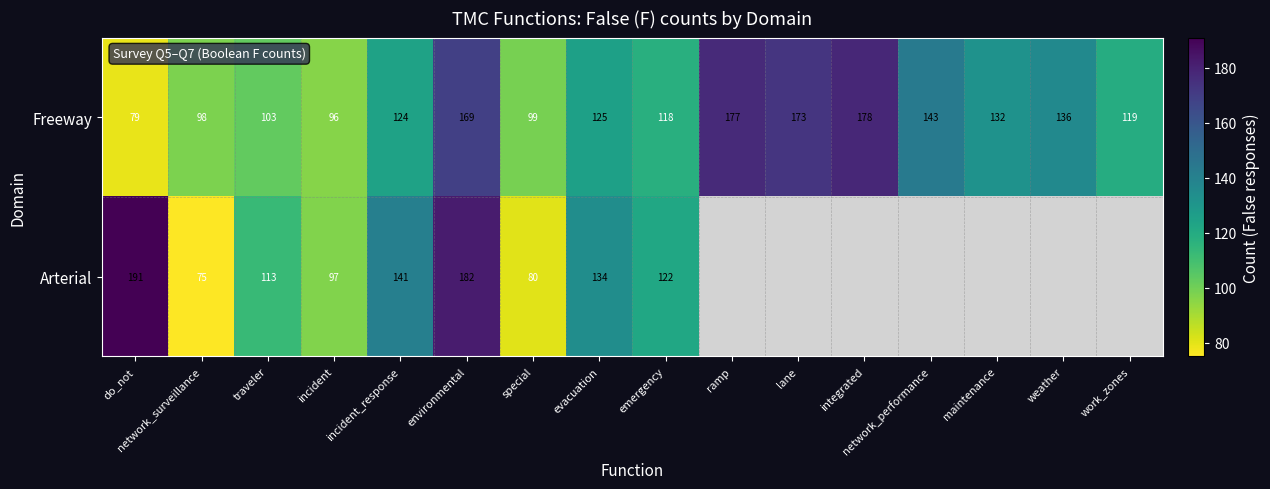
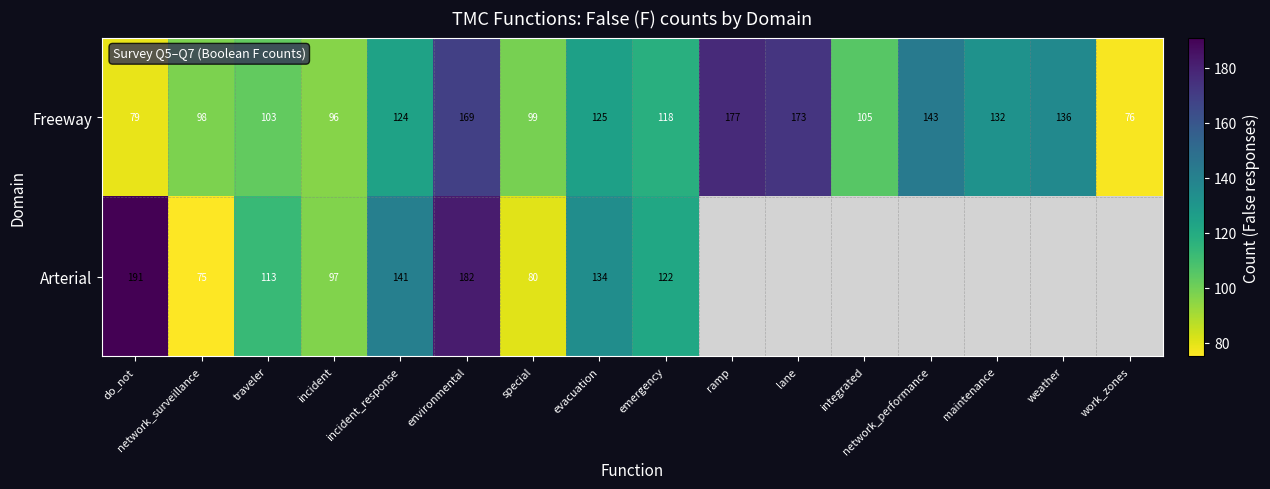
Freeway, integrated: 178 -> 105
Freeway, work_zones: 119 -> 76
